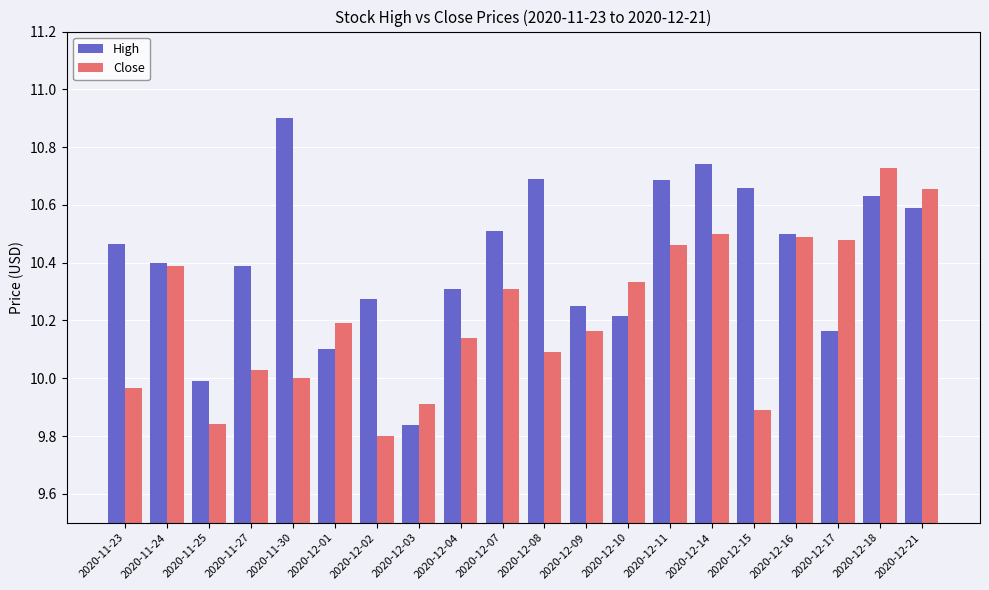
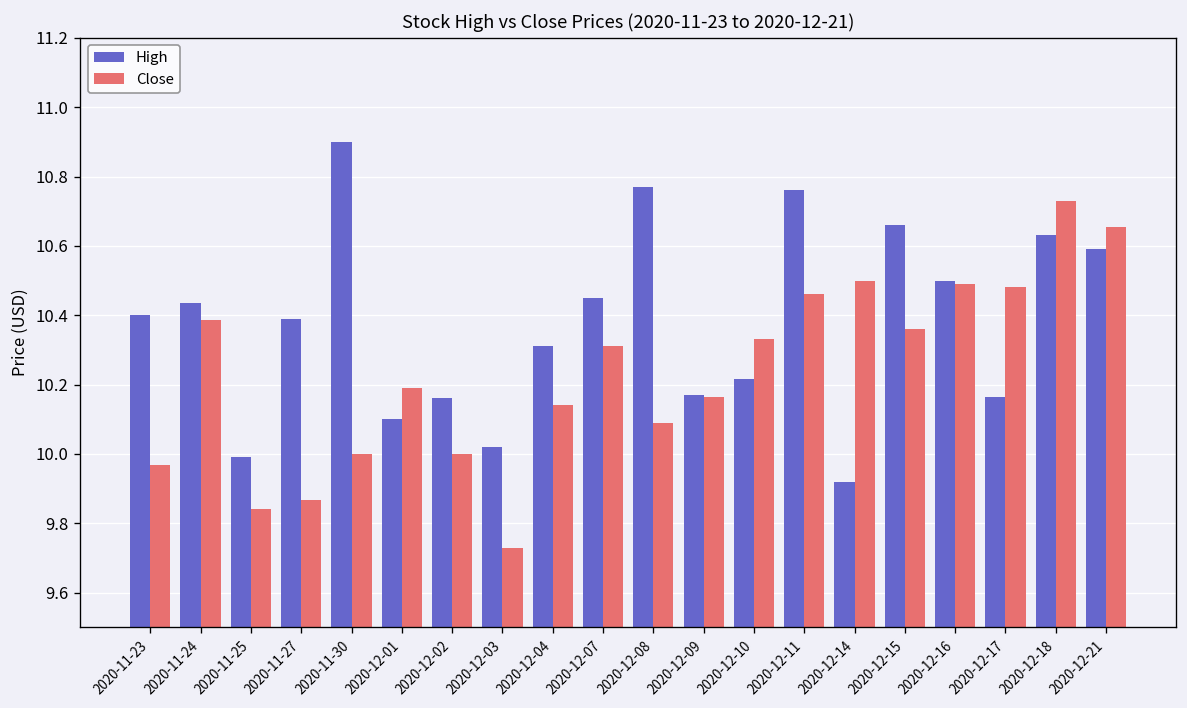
High, 2020-11-23: 10.46 -> 10.40
High, 2020-11-24: 10.40 -> 10.44
Close, 2020-11-27: 10.03 -> 9.87
High, 2020-12-02: 10.27 -> 10.16
Close, 2020-12-02: 9.8 -> 10.0
High, 2020-12-03: 9.84 -> 10.02
Close, 2020-12-03: 9.91 -> 9.73
High, 2020-12-07: 10.51 -> 10.45
High, 2020-12-08: 10.69 -> 10.77
High, 2020-12-09: 10.25 -> 10.17
High, 2020-12-11: 10.69 -> 10.76
High, 2020-12-14: 10.74 -> 9.92
Close, 2020-12-15: 9.89 -> 10.36
